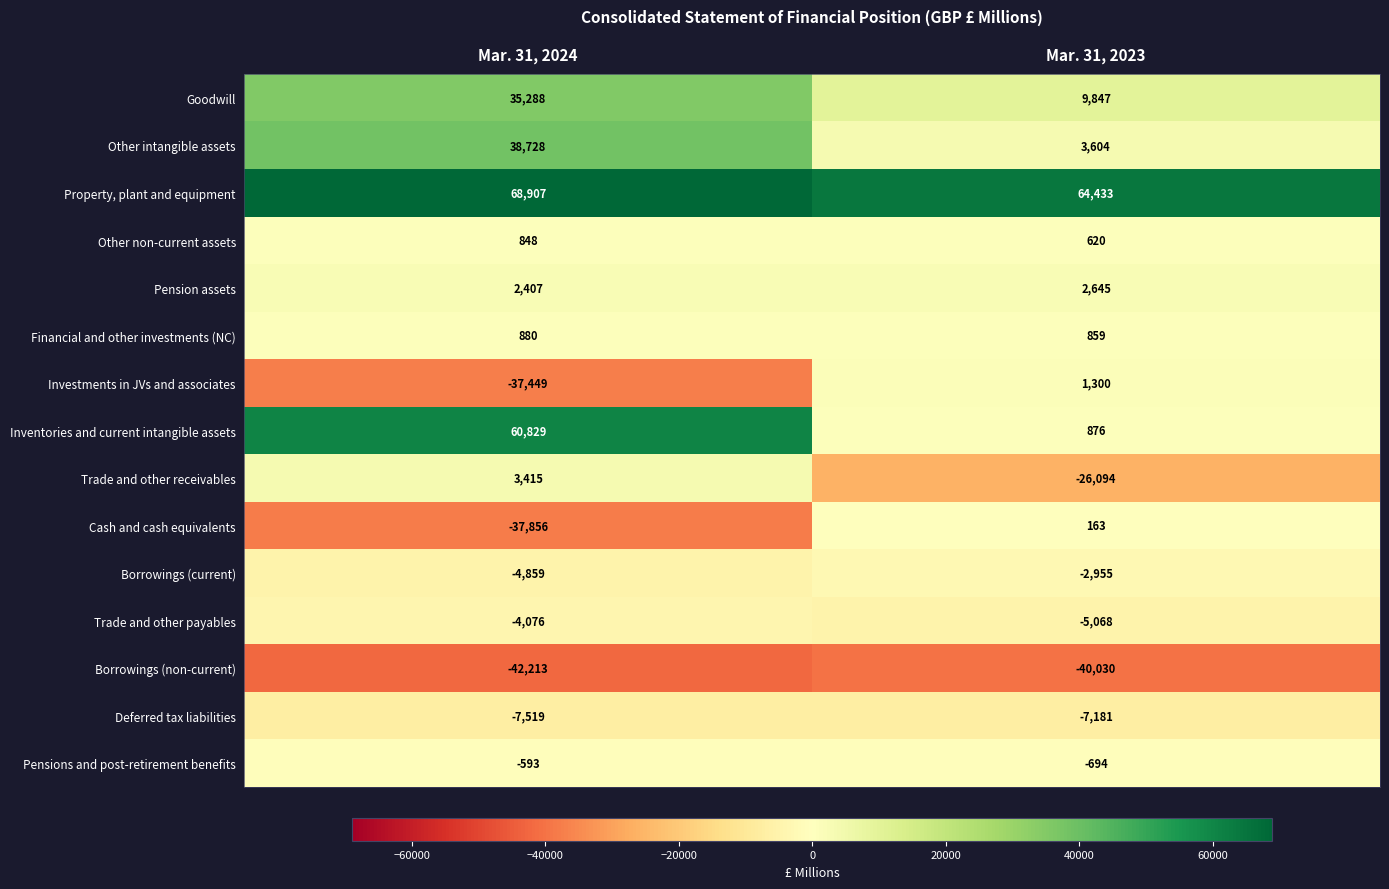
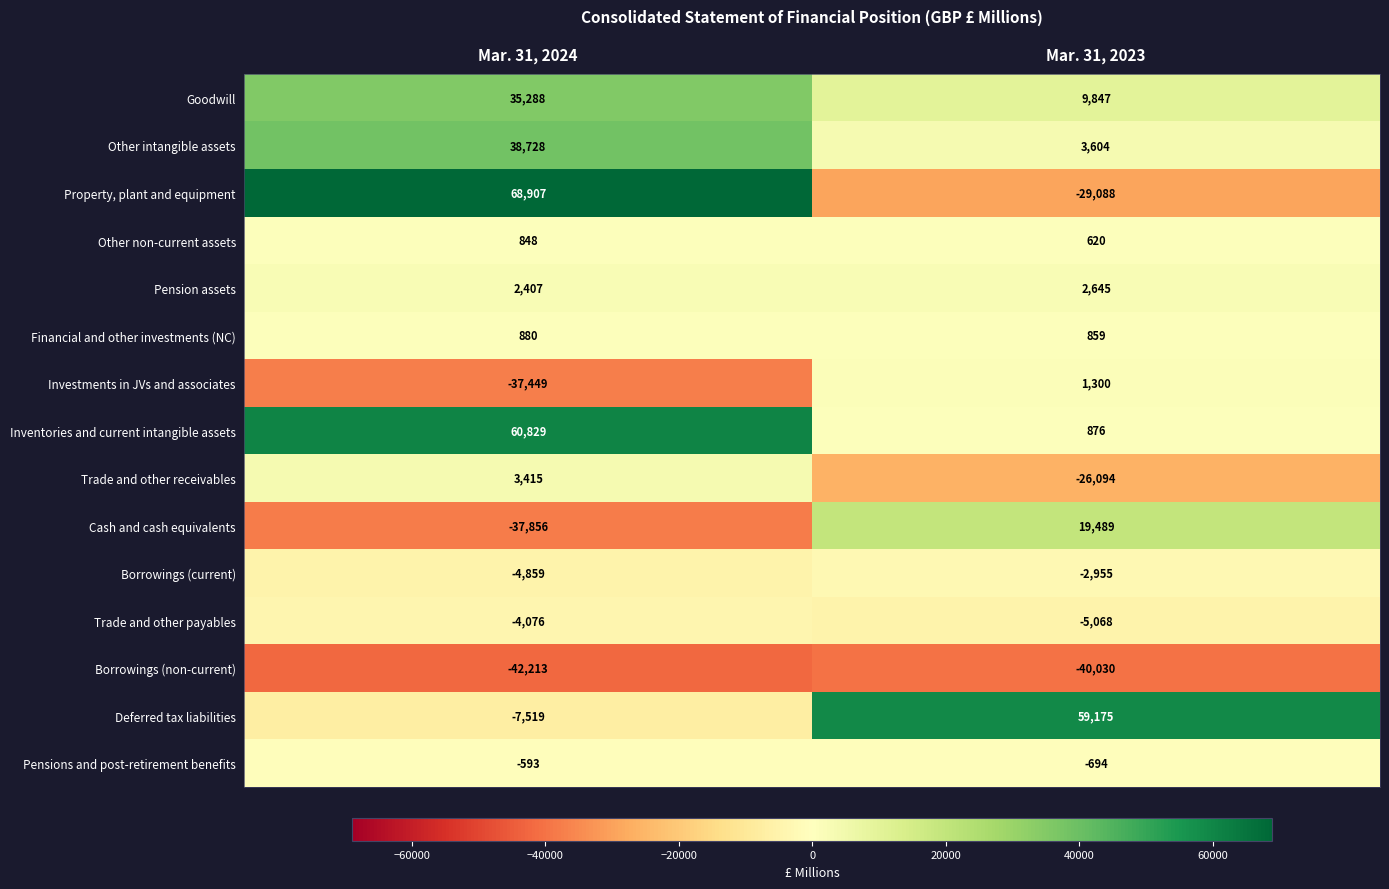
Property, plant and equipment, Mar. 31, 2023: 64,433 -> -29,088
Cash and cash equivalents, Mar. 31, 2023: 163 -> 19,489
Deferred tax liabilities, Mar. 31, 2023: -7,181 -> 59,175
